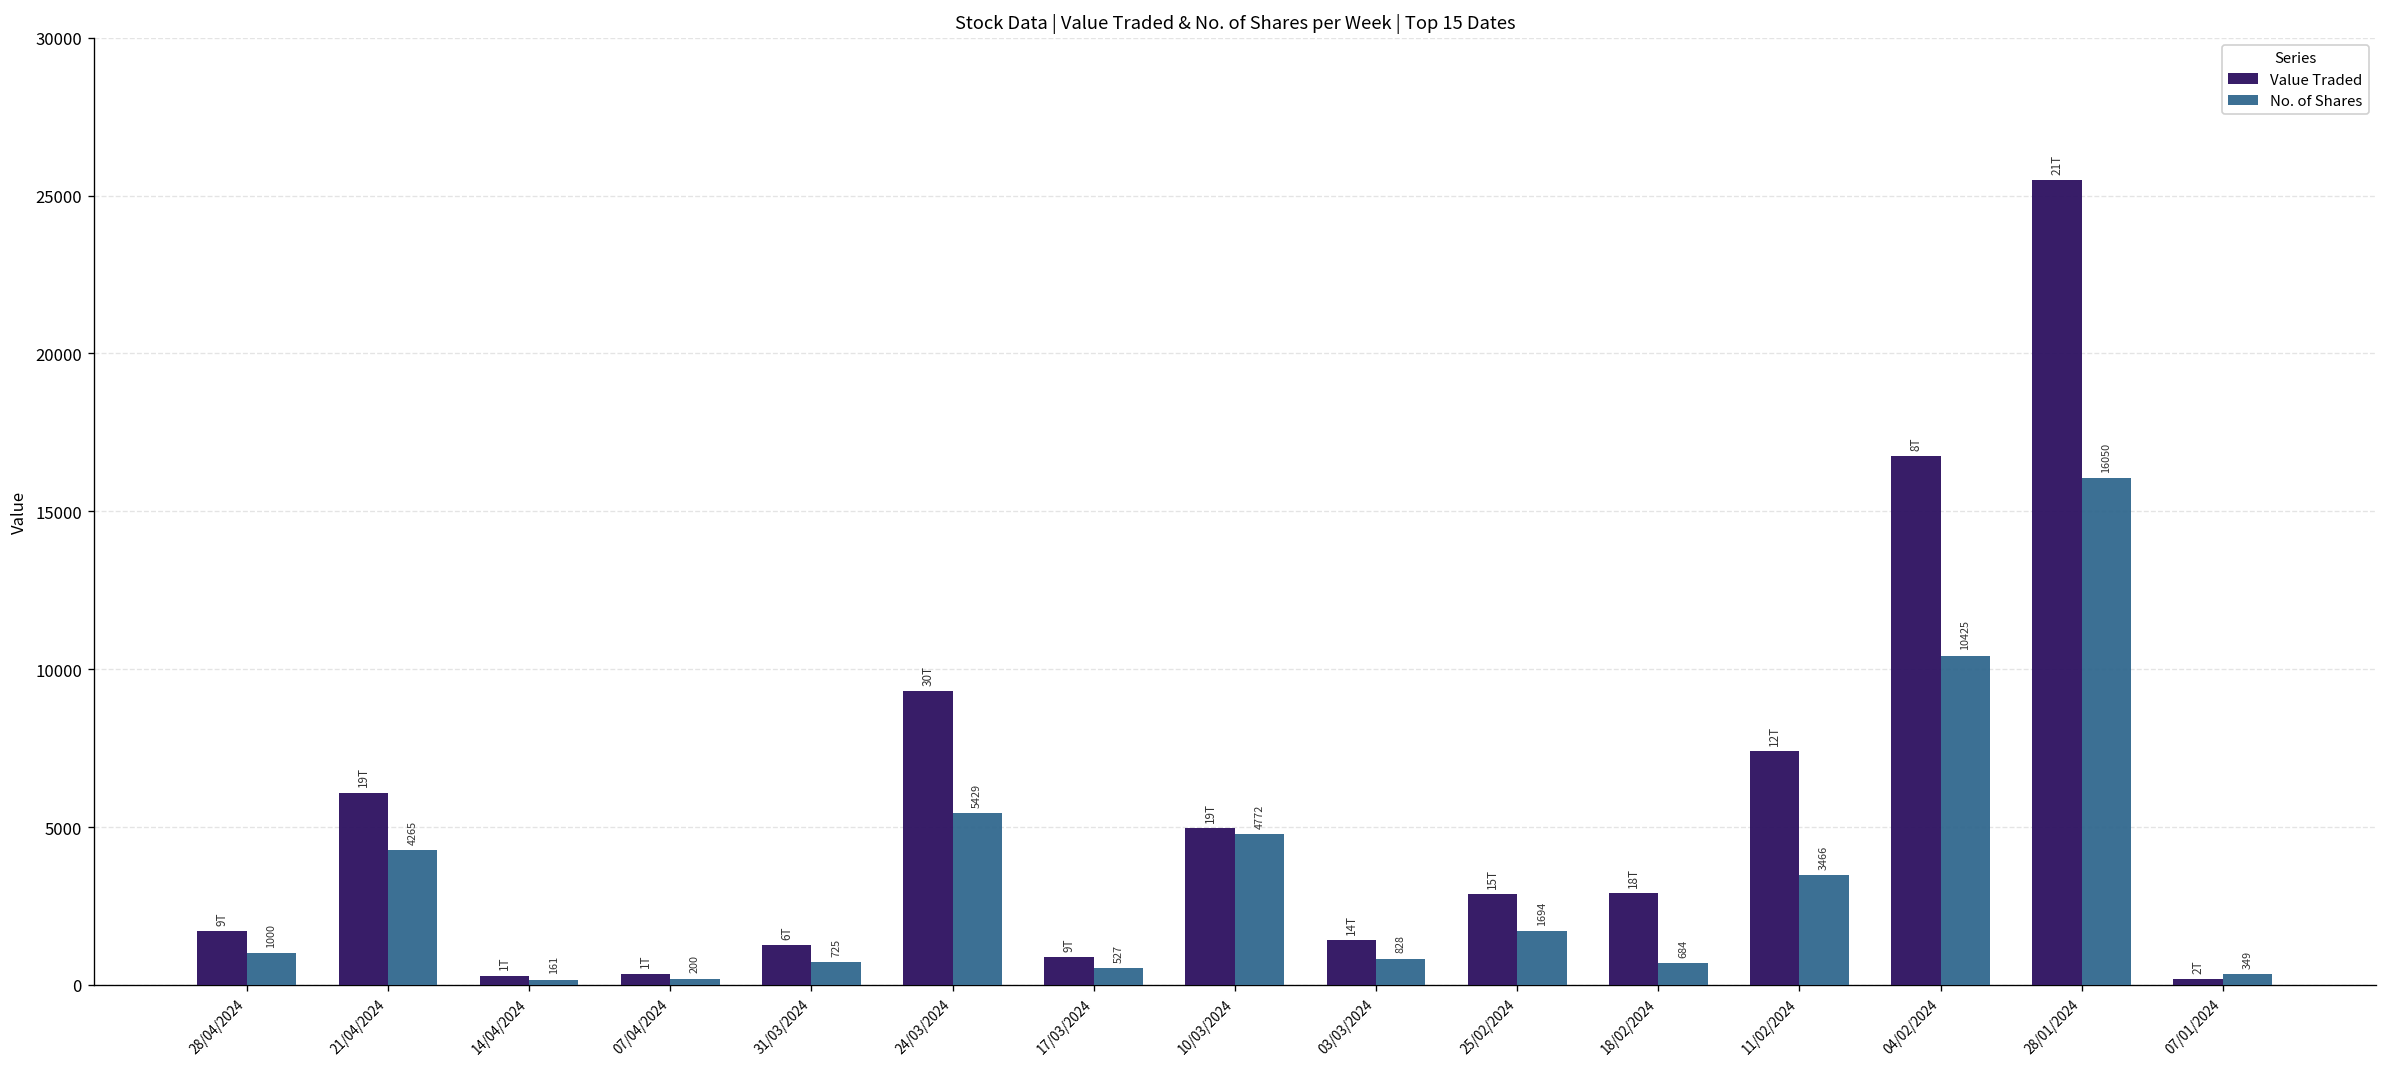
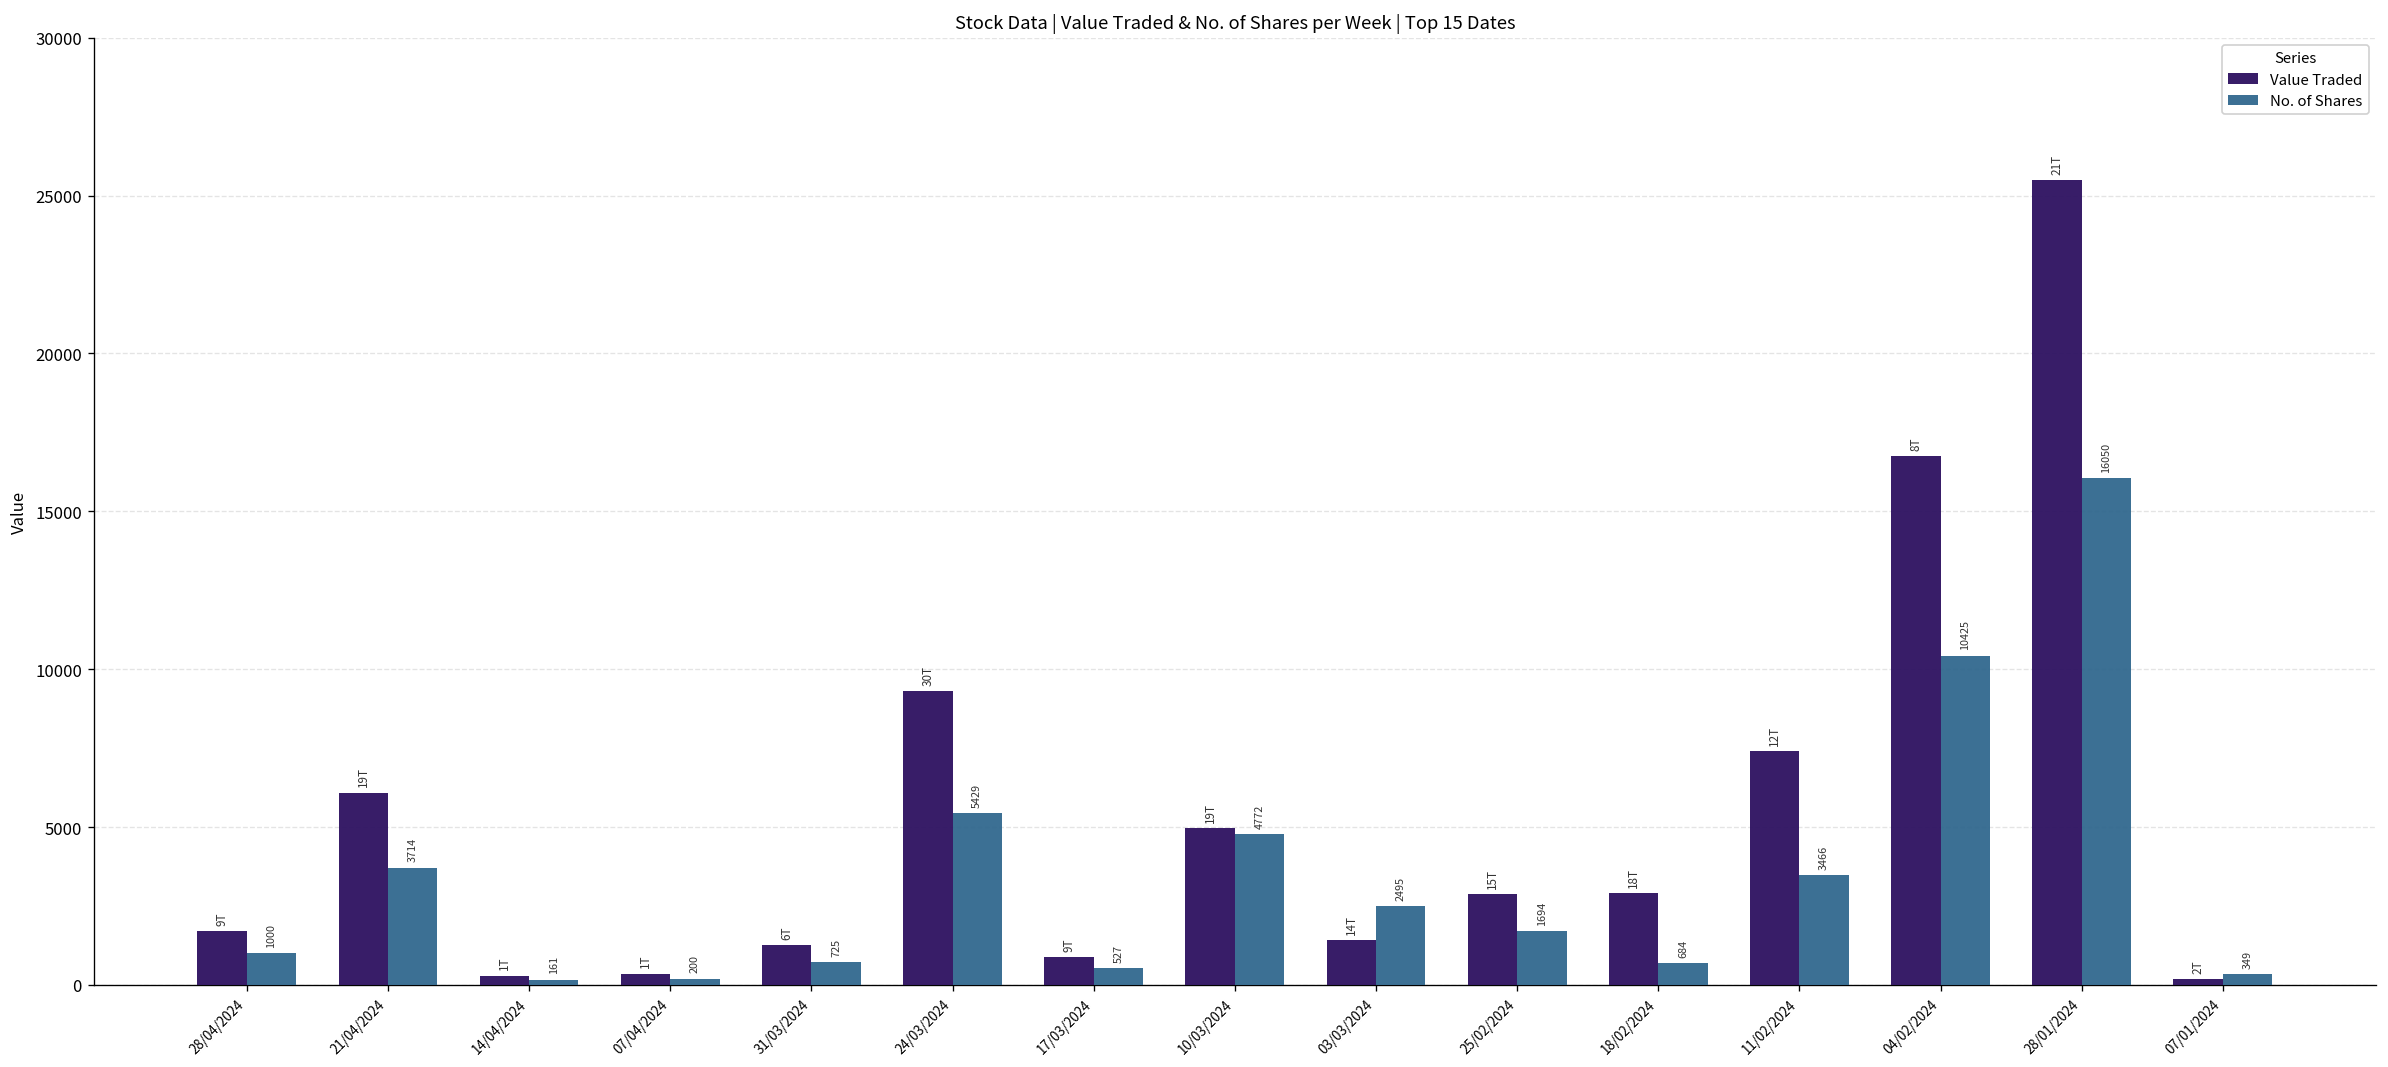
No. of Shares, 21/04/2024: 4265 -> 3714
No. of Shares, 03/03/2024: 828 -> 2495
